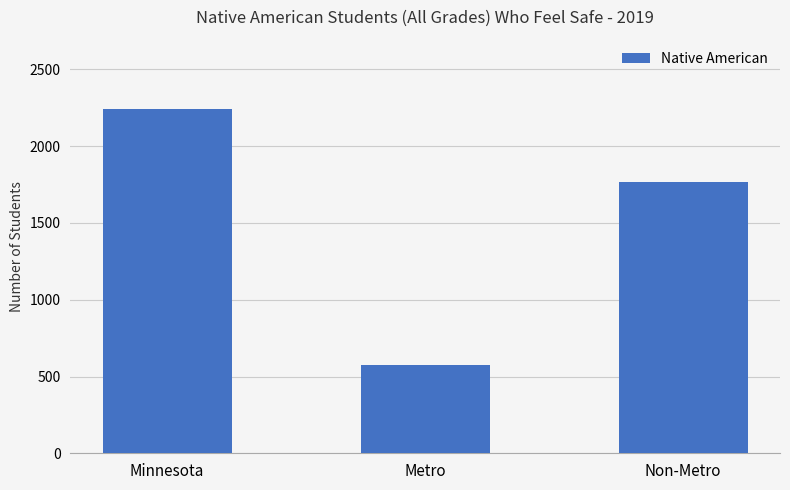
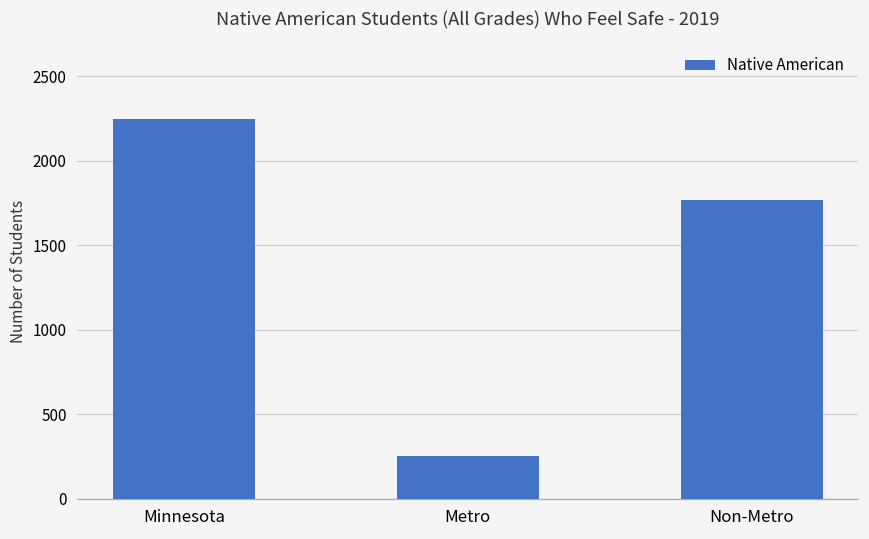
Metro: 580 -> 250
